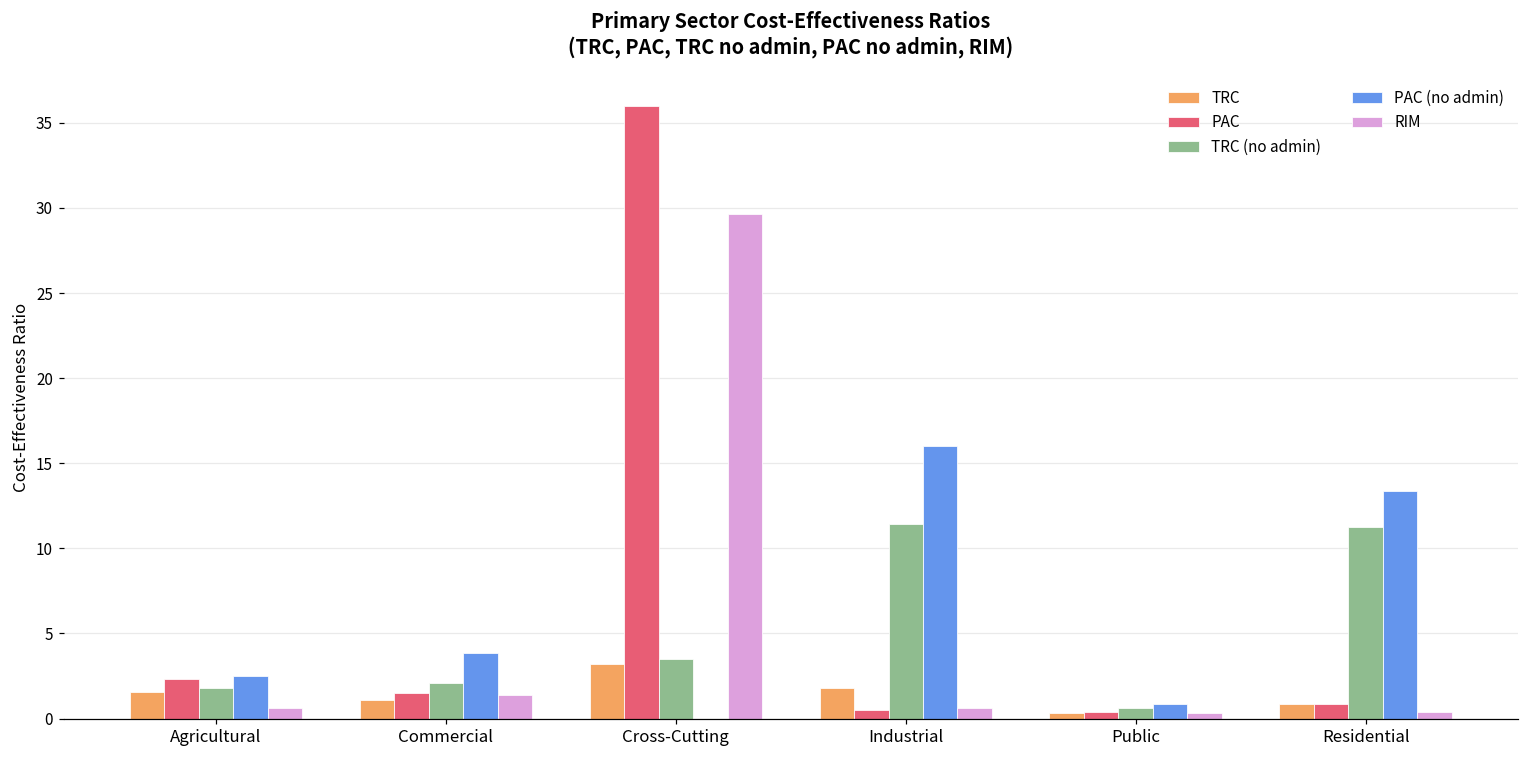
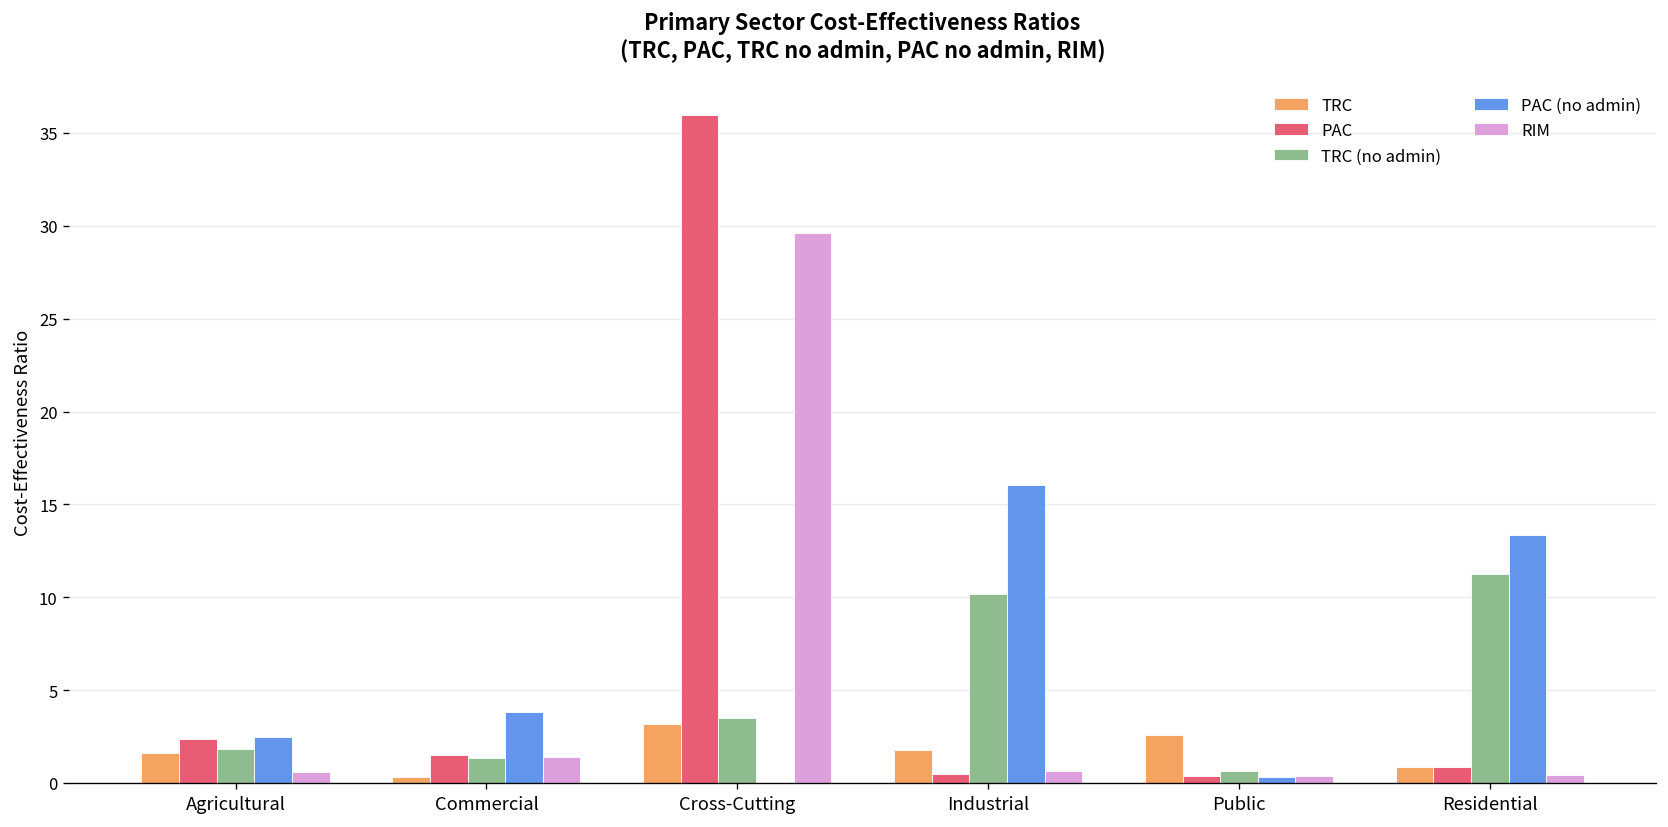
TRC, Commercial: 1.1 -> 0.3
TRC (no admin), Commercial: 2.1 -> 1.4
TRC (no admin), Industrial: 11.4 -> 10.2
TRC, Public: 0.3 -> 2.6
PAC (no admin), Public: 0.9 -> 0.3
